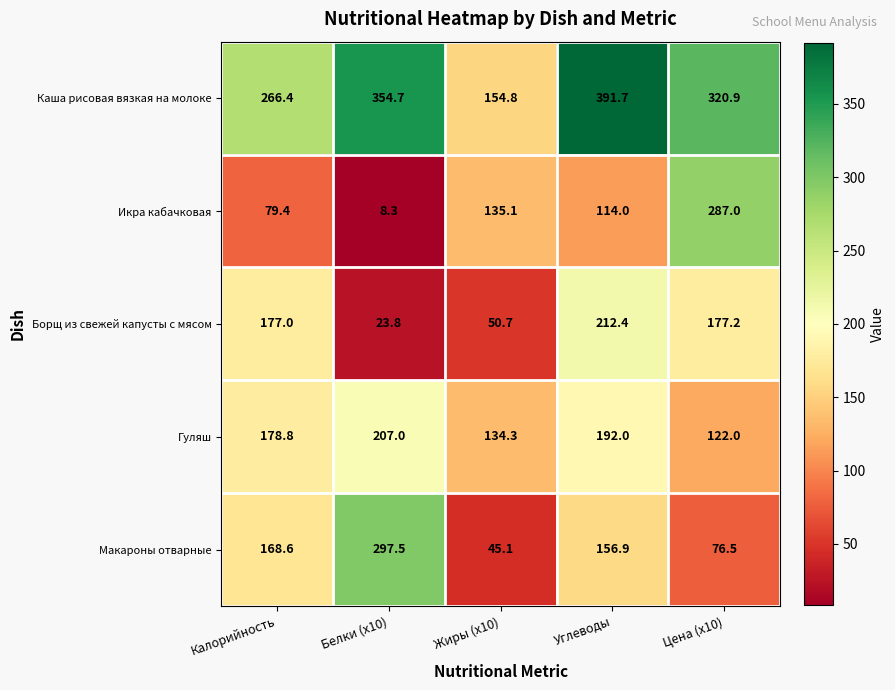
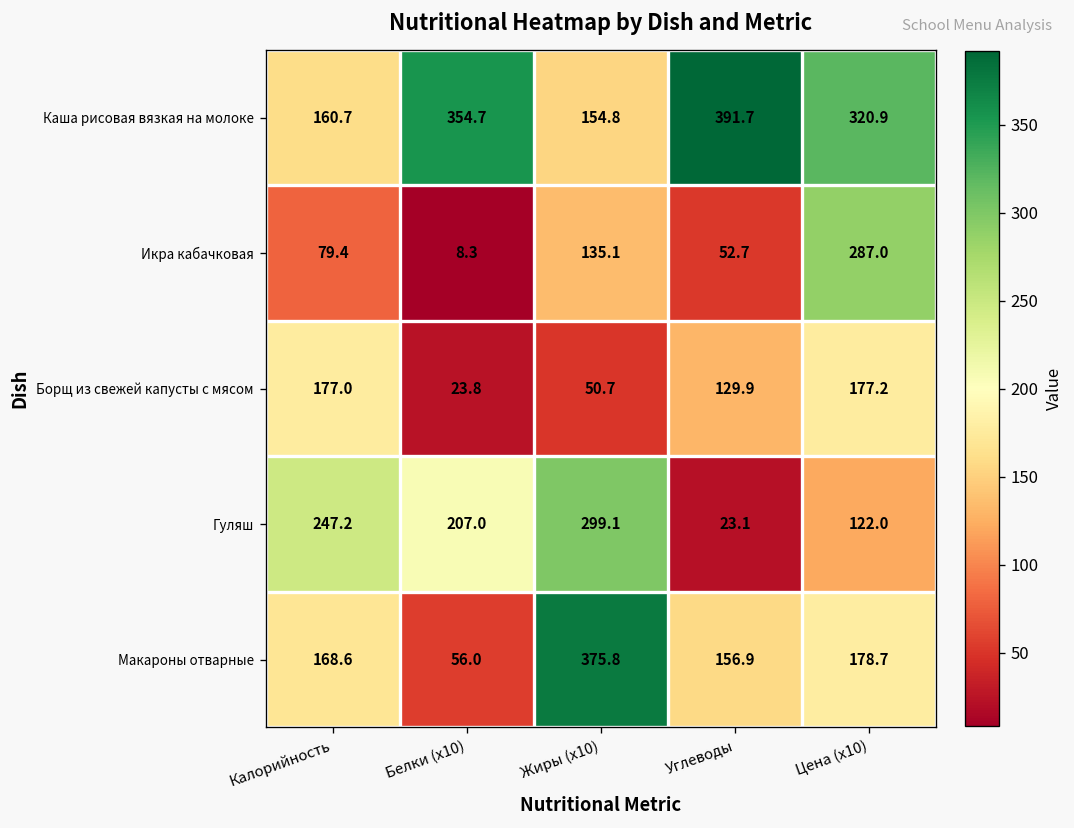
Каша рисовая вязкая на молоке, Калорийность: 266.4 -> 160.7
Икра кабачковая, Углеводы: 114.0 -> 52.7
Борщ из свежей капусты с мясом, Углеводы: 212.4 -> 129.9
Гуляш, Калорийность: 178.8 -> 247.2
Гуляш, Жиры (x10): 134.3 -> 299.1
Гуляш, Углеводы: 192.0 -> 23.1
Макароны отварные, Белки (x10): 297.5 -> 56.0
Макароны отварные, Жиры (x10): 45.1 -> 375.8
Макароны отварные, Цена (x10): 76.5 -> 178.7
